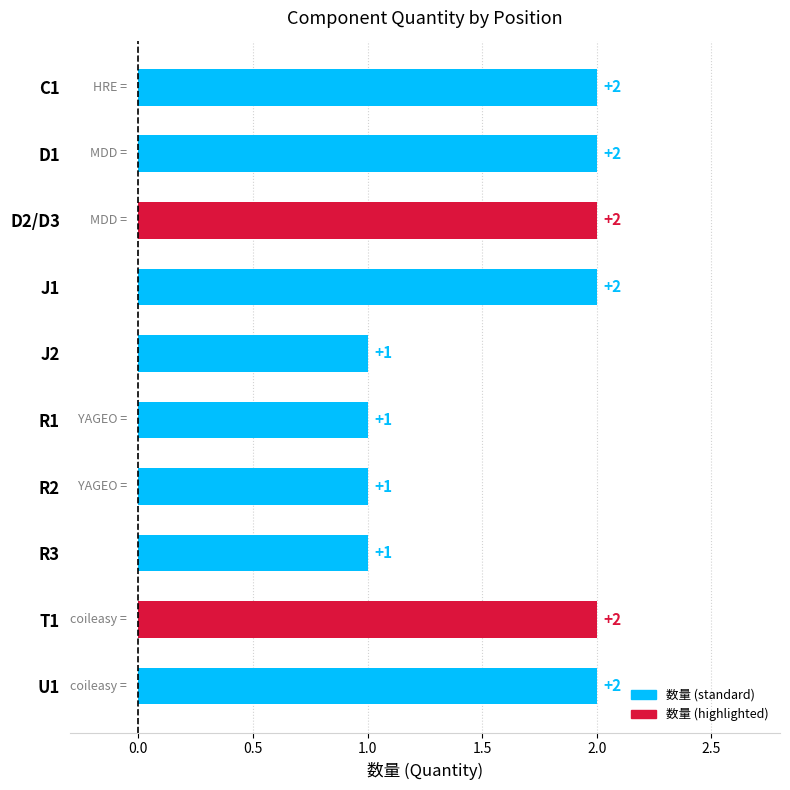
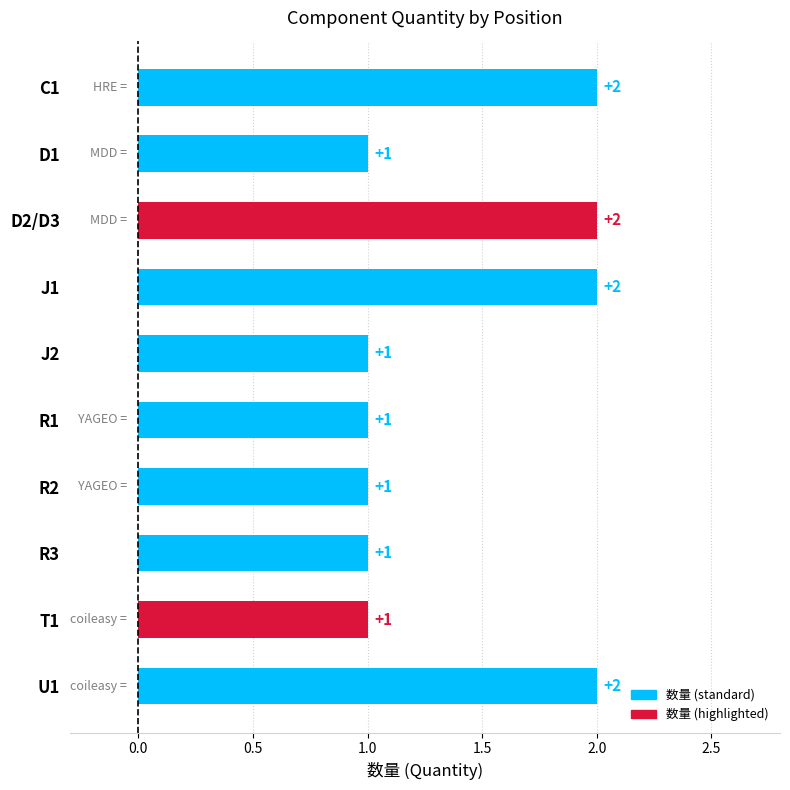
D1: +2 -> +1
T1: +2 -> +1
